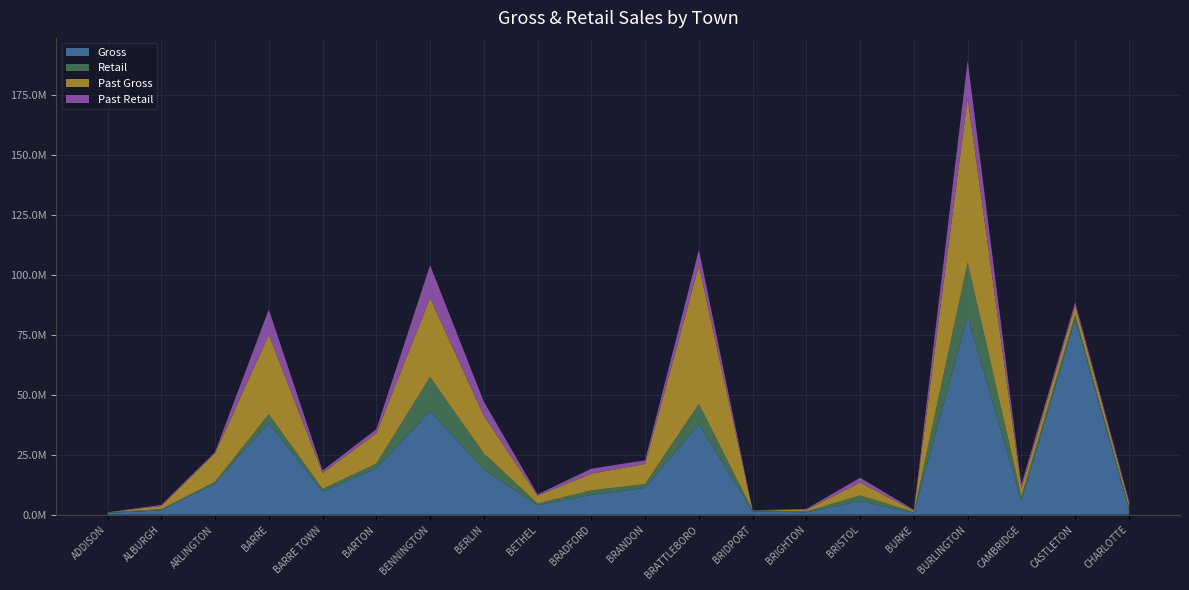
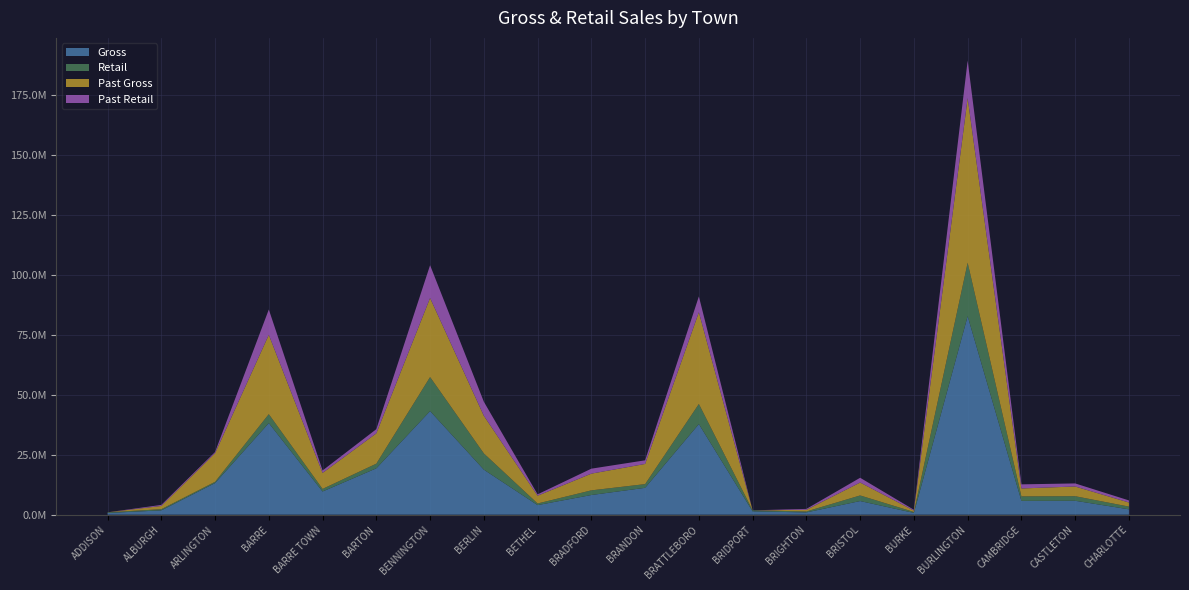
Past Gross, BRATTLEBORO: 58000000 -> 38000000
Gross, CASTLETON: 81000000 -> 6000000
